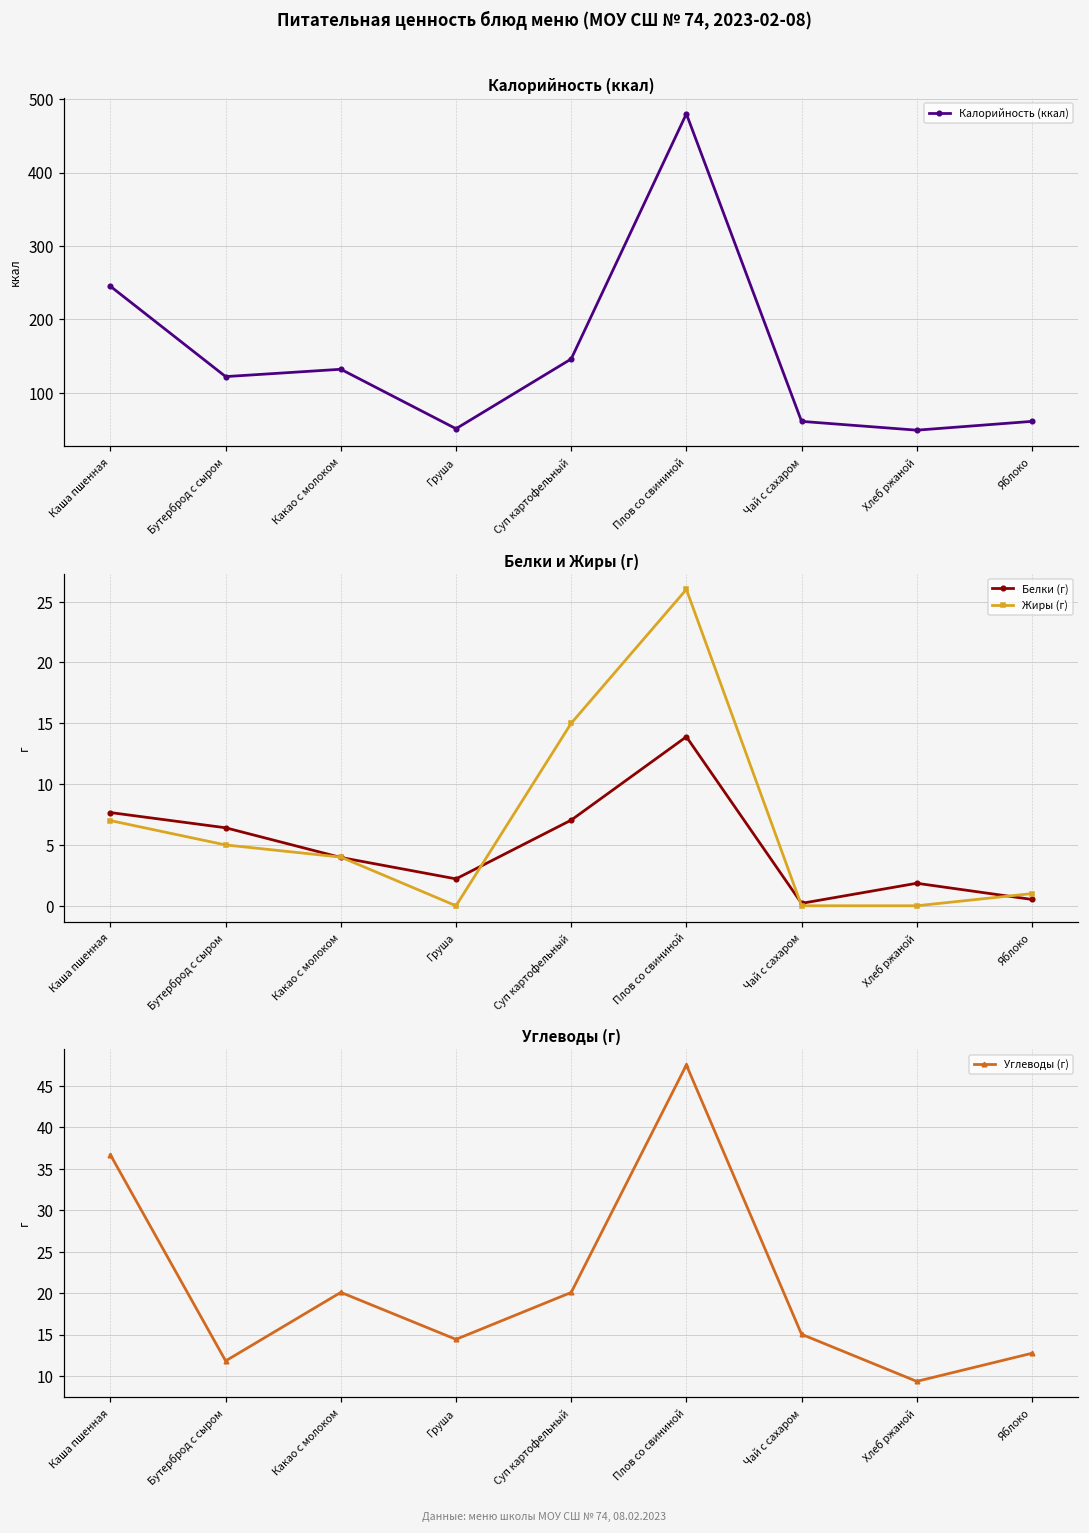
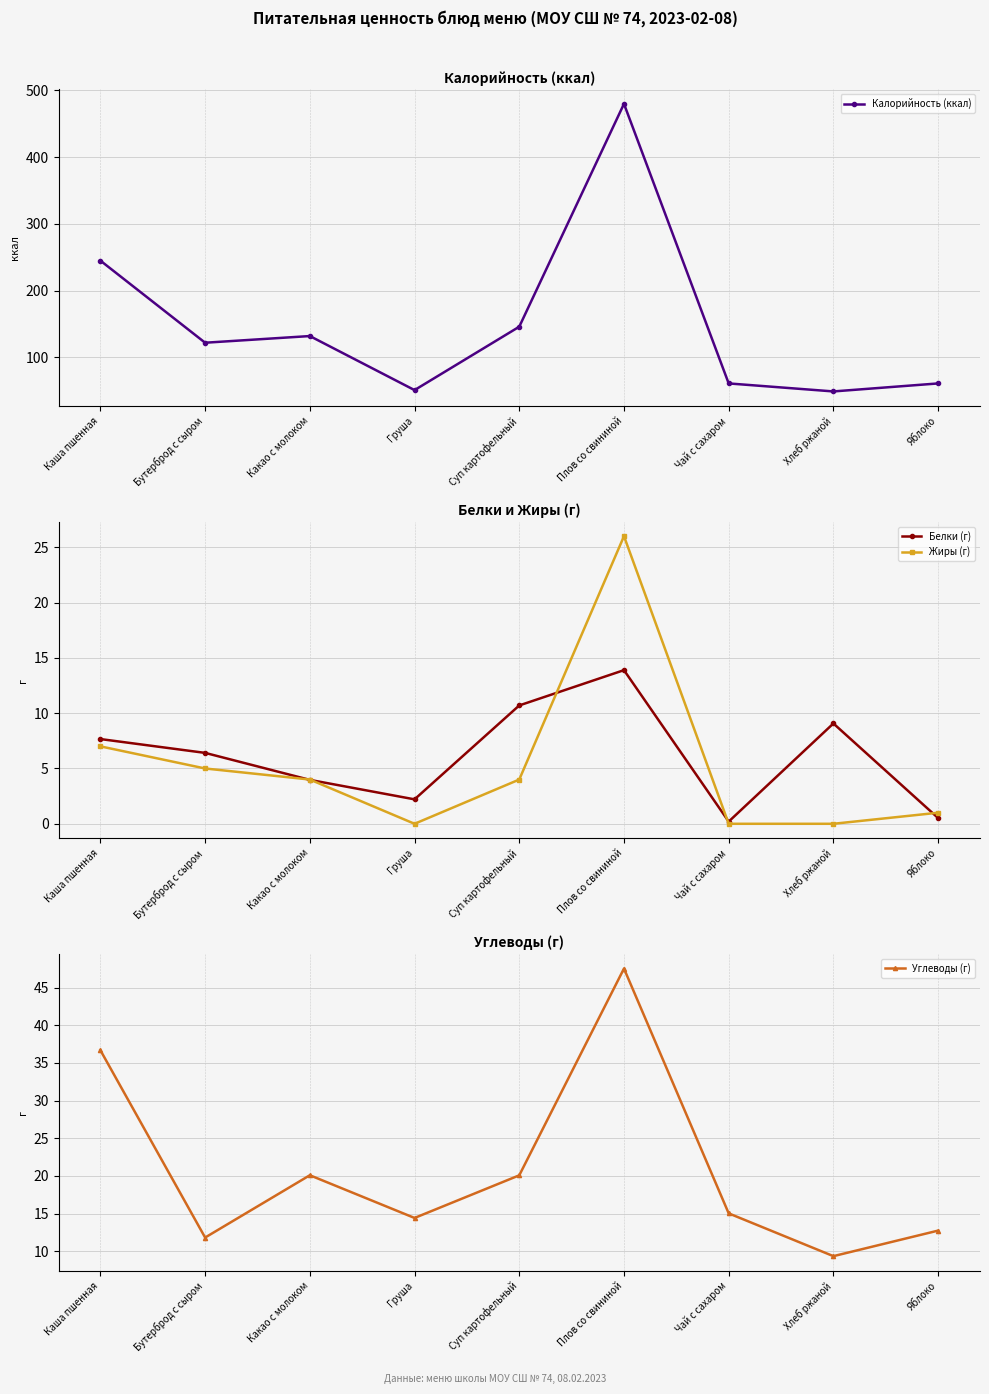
Белки и Жиры (г), Белки (г), Суп картофельный: 7.0 -> 10.7
Белки и Жиры (г), Жиры (г), Суп картофельный: 15 -> 4
Белки и Жиры (г), Белки (г), Хлеб ржаной: 1.9 -> 9.1
